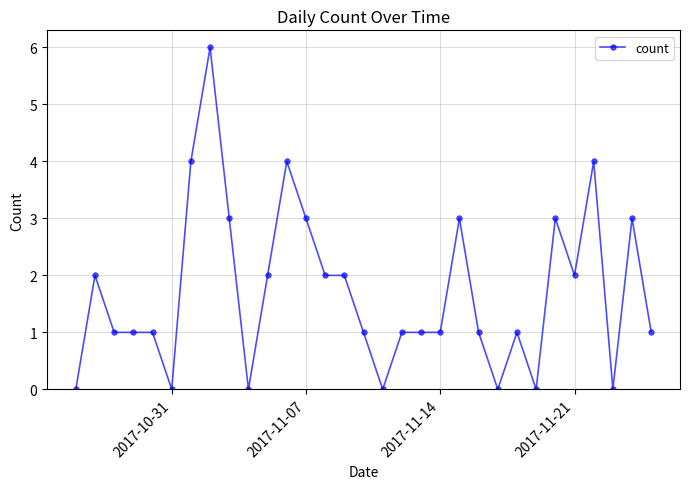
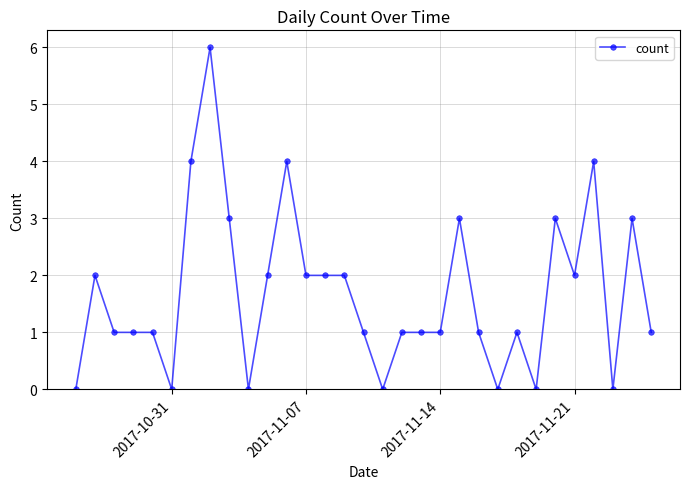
2017-11-07: 3 -> 2
